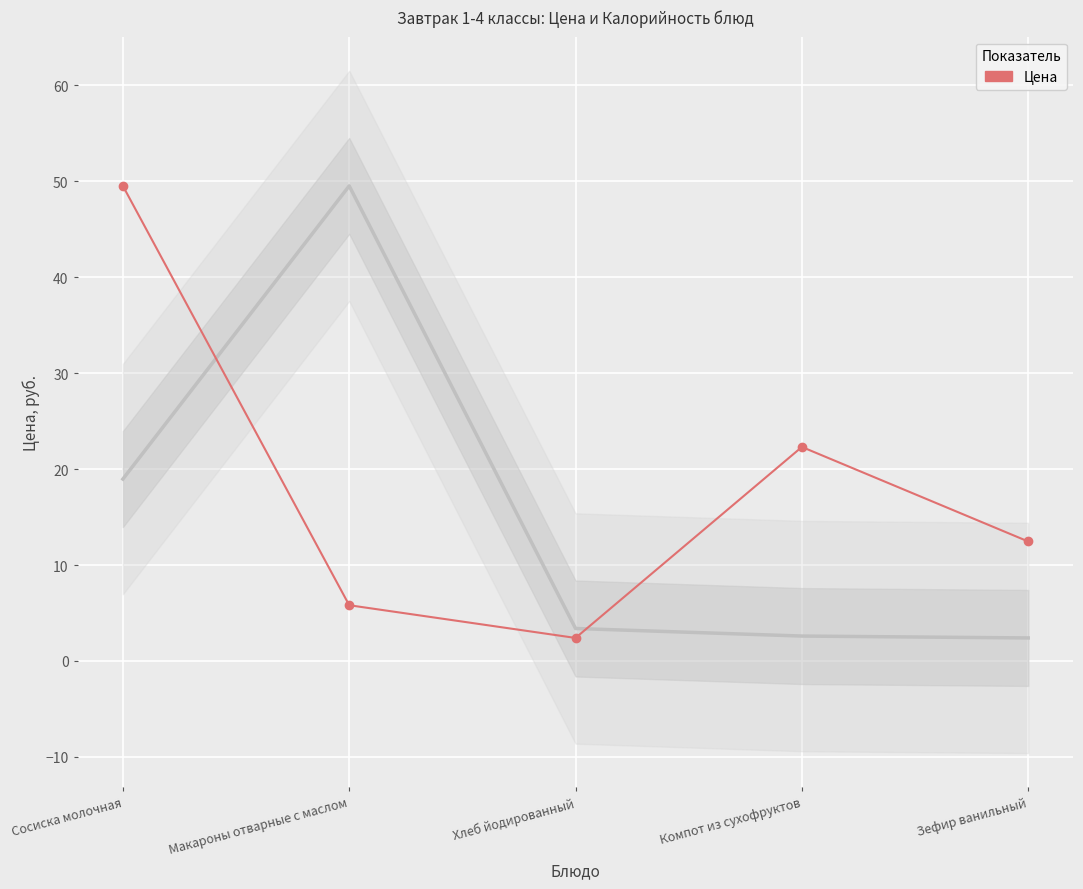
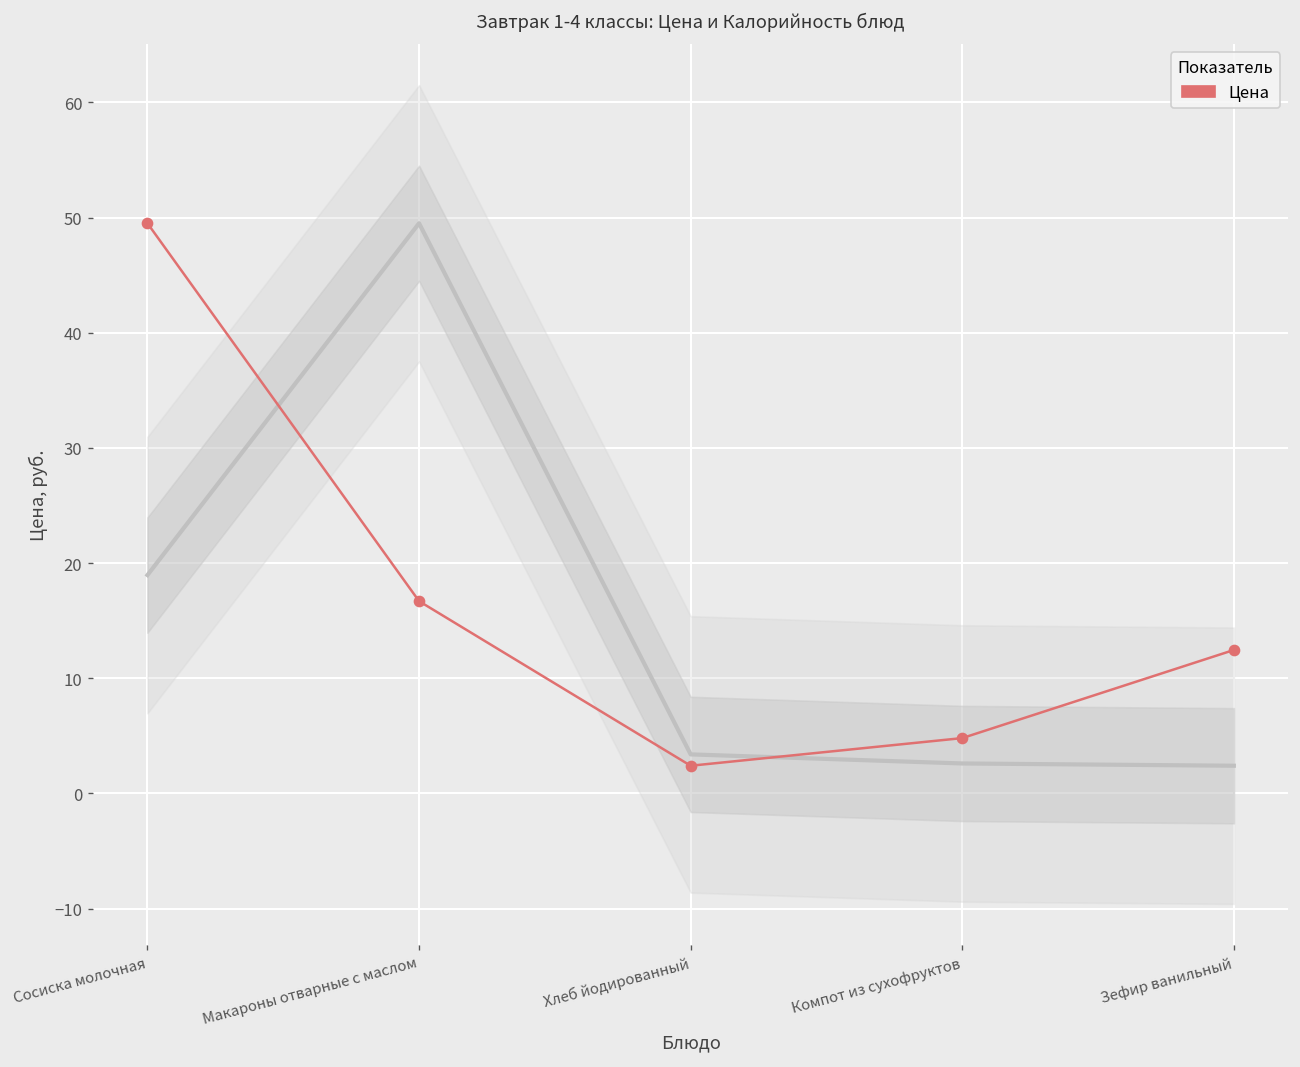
Цена, Макароны отварные с маслом: 6 -> 17
Цена, Компот из сухофруктов: 22 -> 5
